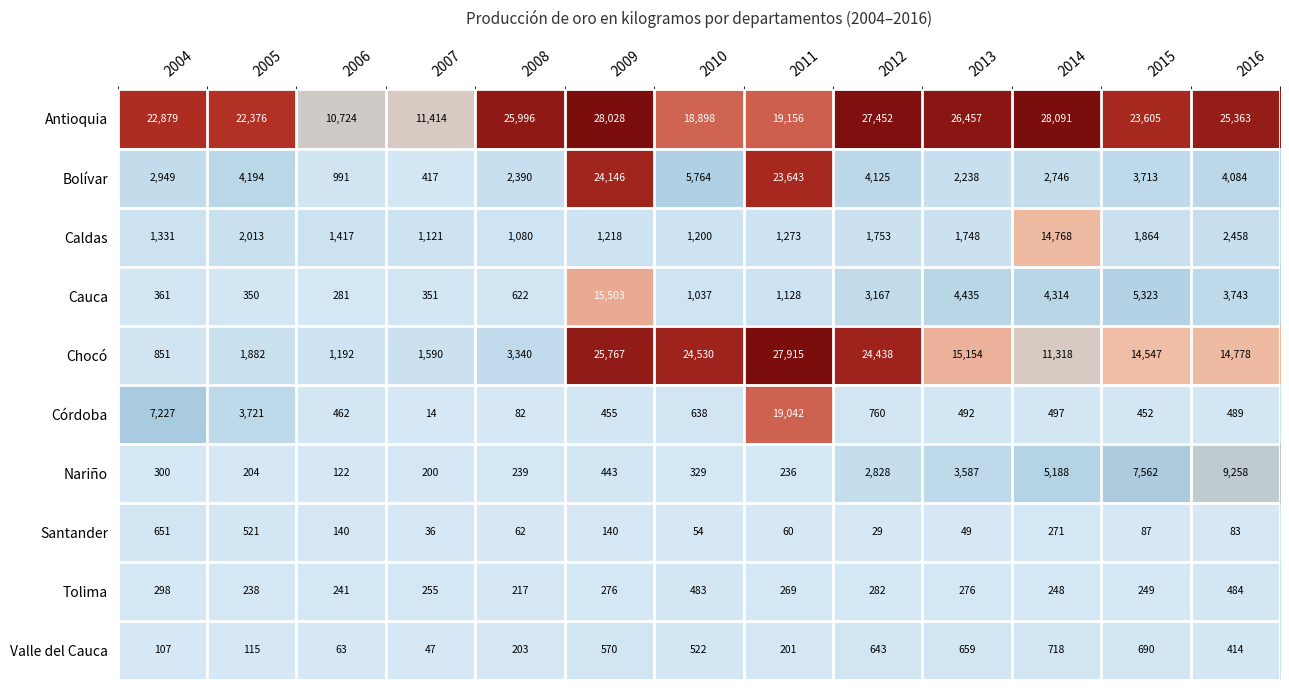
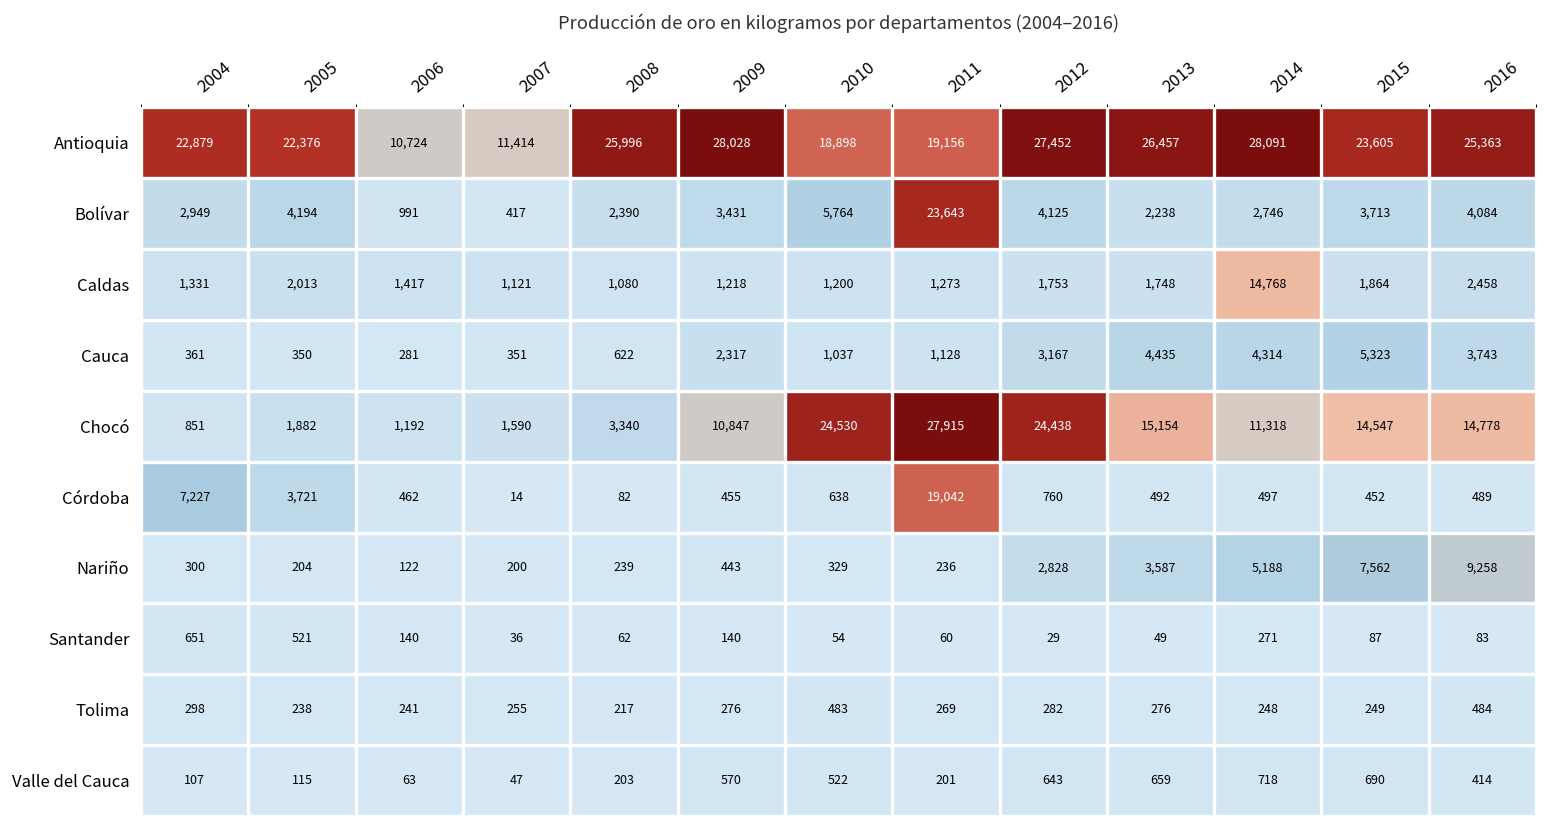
Bolívar, 2009: 24,146 -> 3,431
Cauca, 2009: 15,503 -> 2,317
Chocó, 2009: 25,767 -> 10,847
